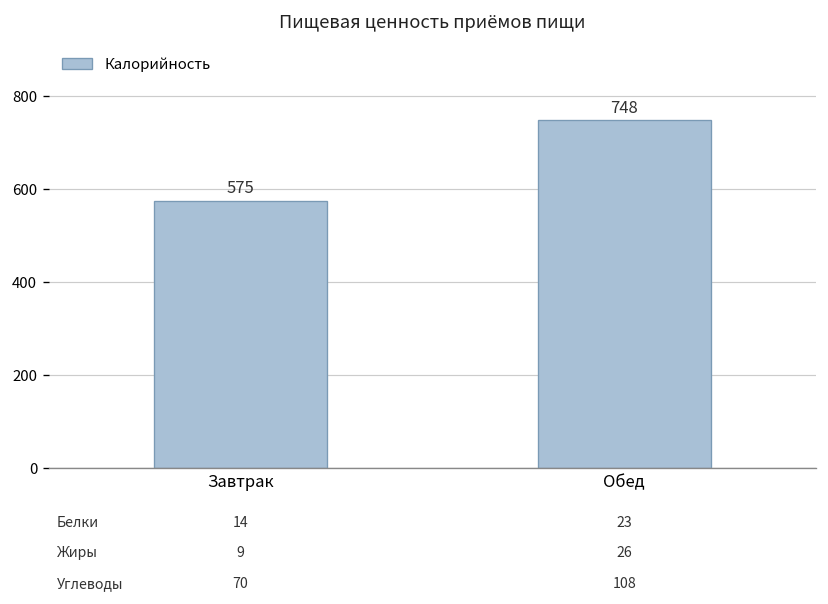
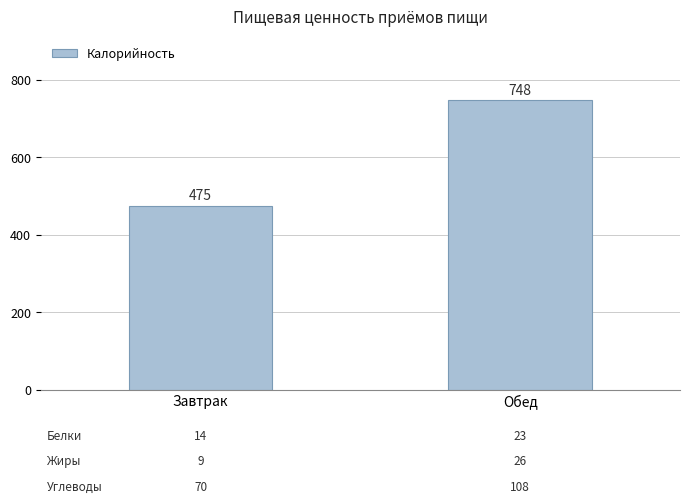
Завтрак: 575 -> 475
